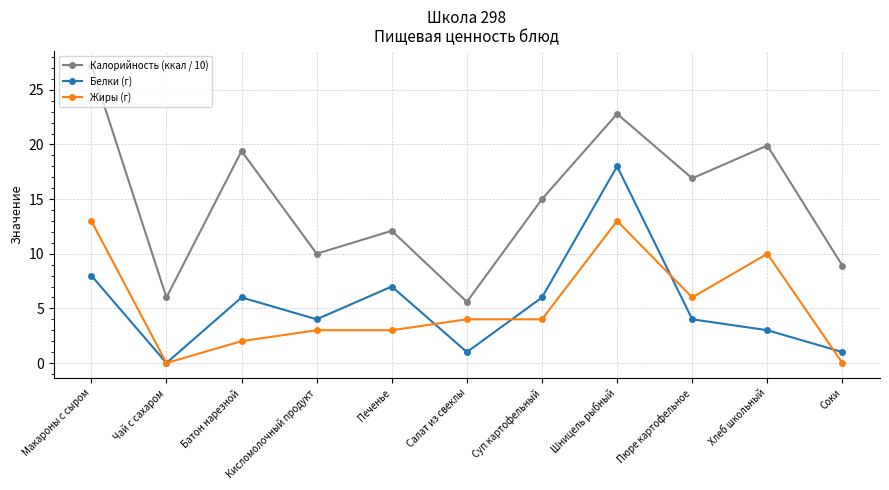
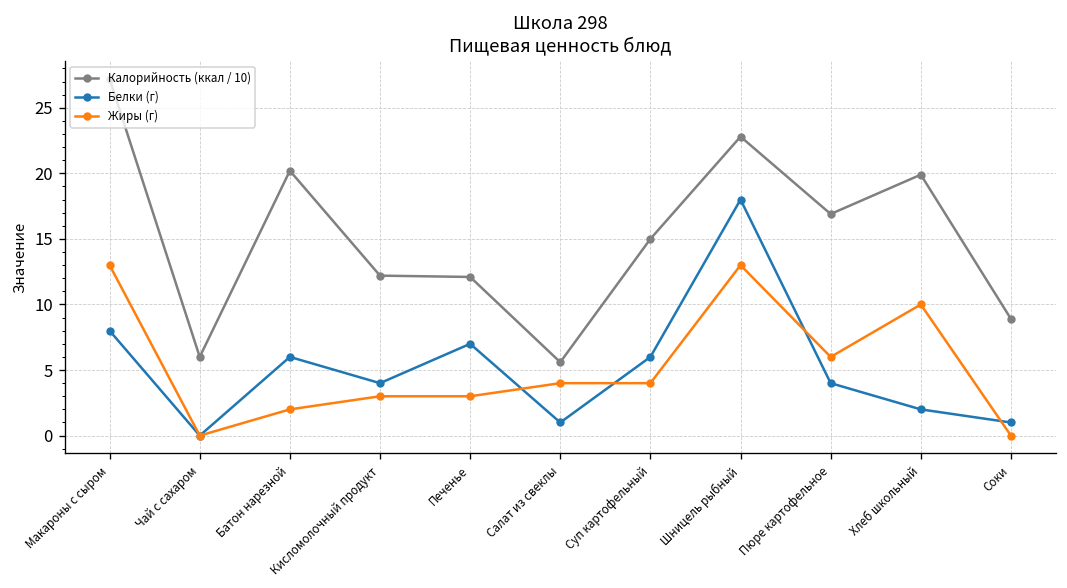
Калорийность (ккал / 10), Батон нарезной: 19.4 -> 20.2
Калорийность (ккал / 10), Кисломолочный продукт: 10.0 -> 12.2
Белки (г), Хлеб школьный: 3 -> 2
